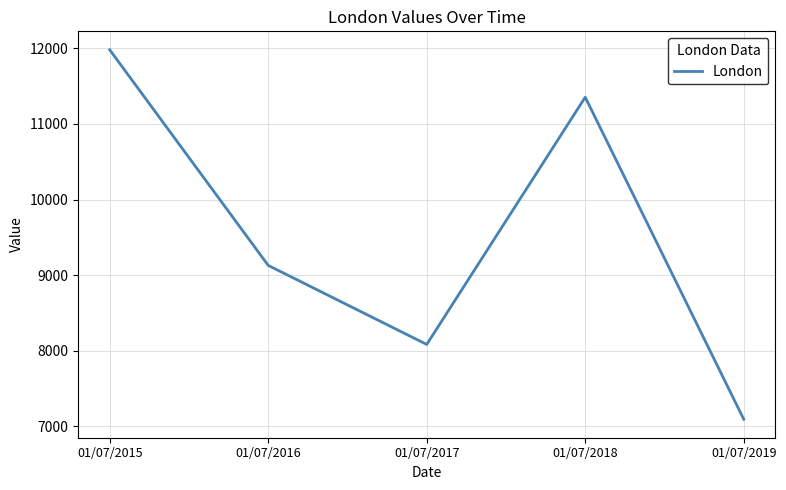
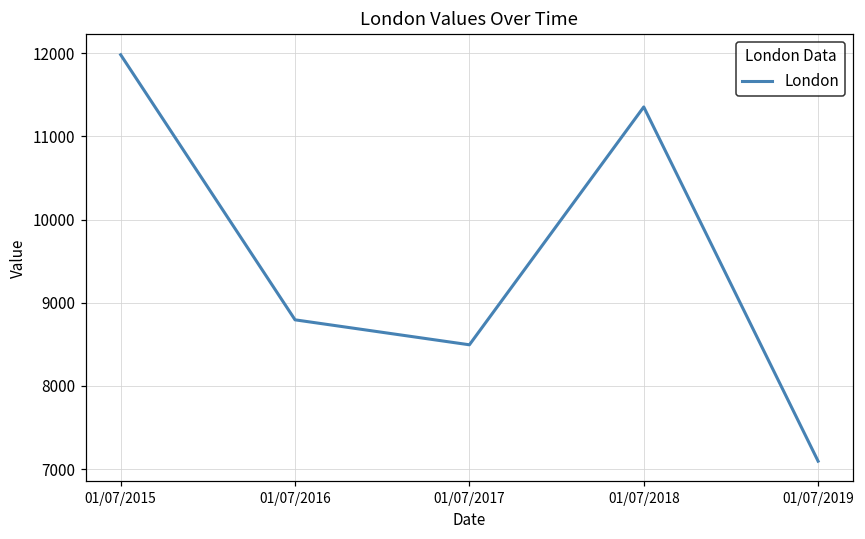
01/07/2016: 9100 -> 8800
01/07/2017: 8100 -> 8500
